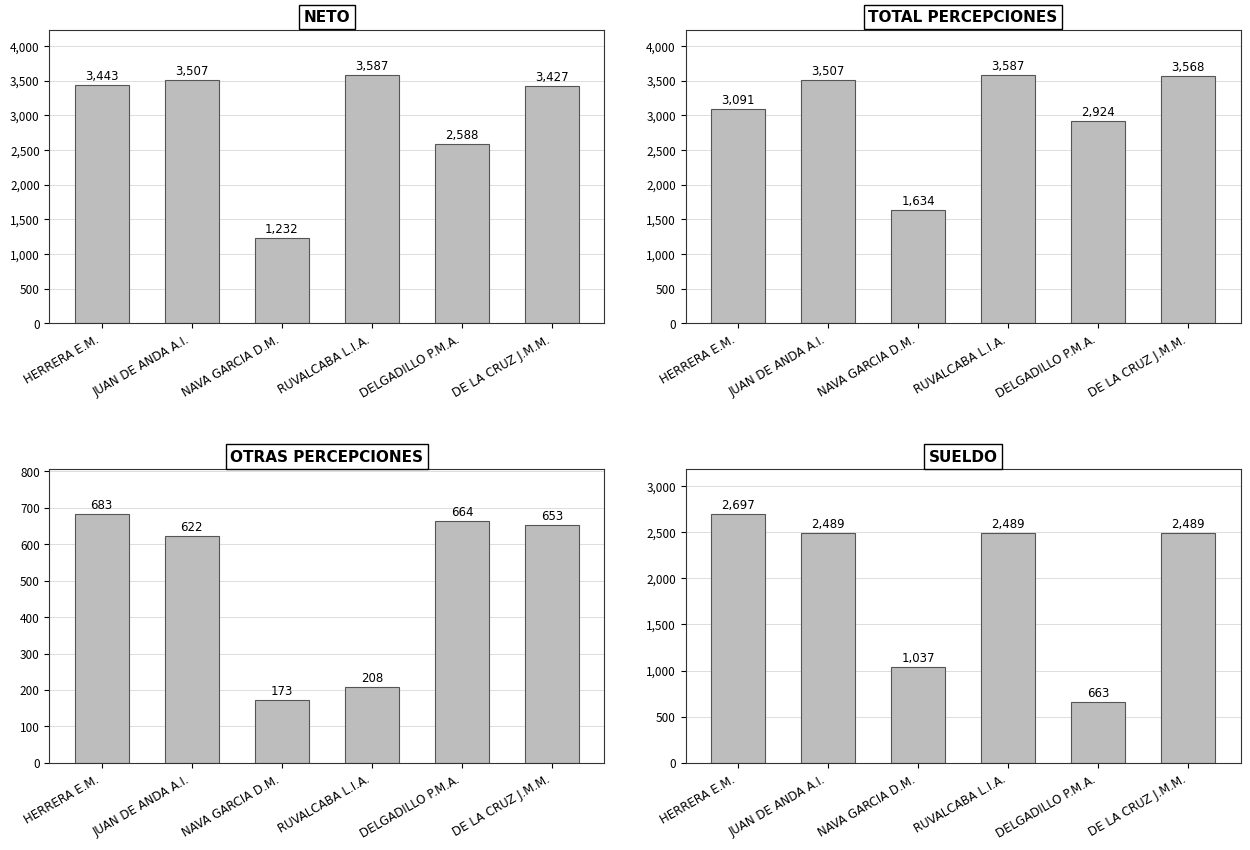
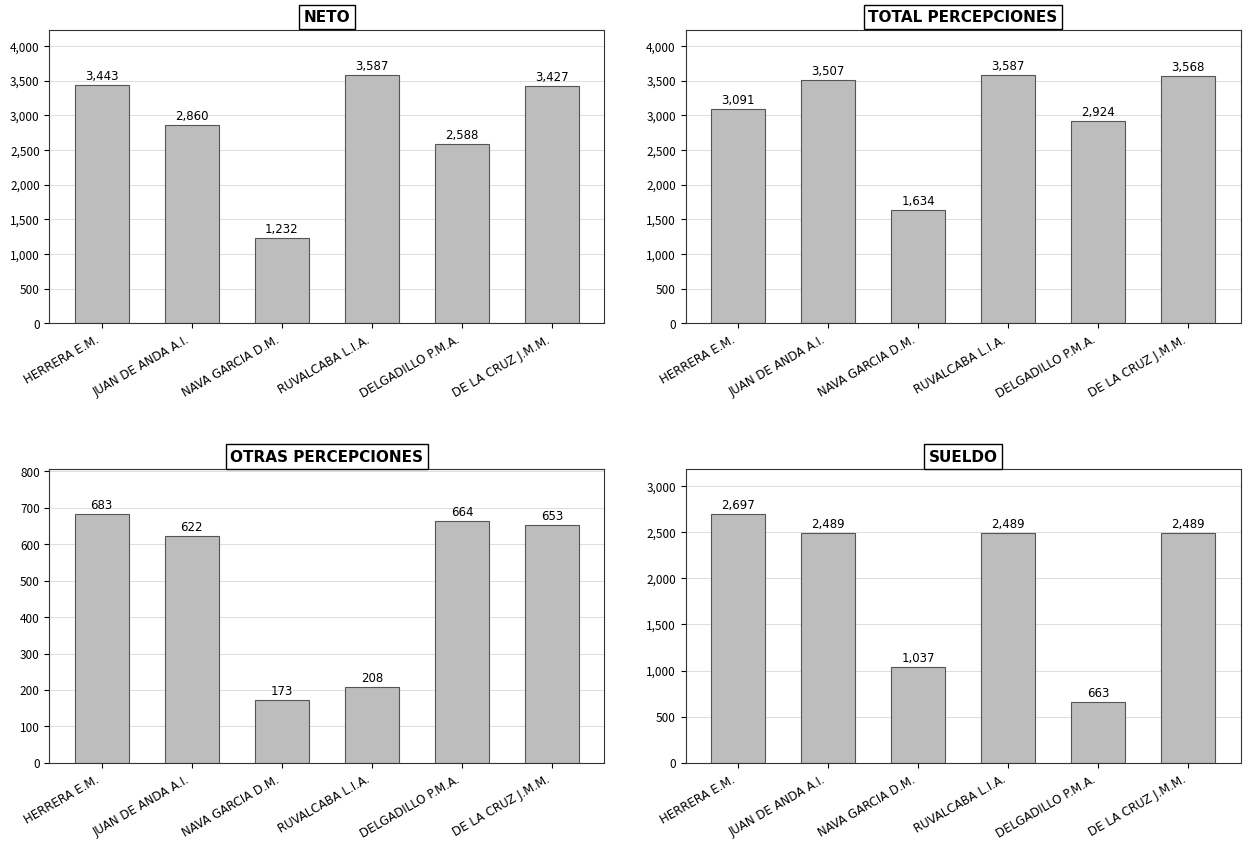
NETO, JUAN DE ANDA A.I.: 3,507 -> 2,860
